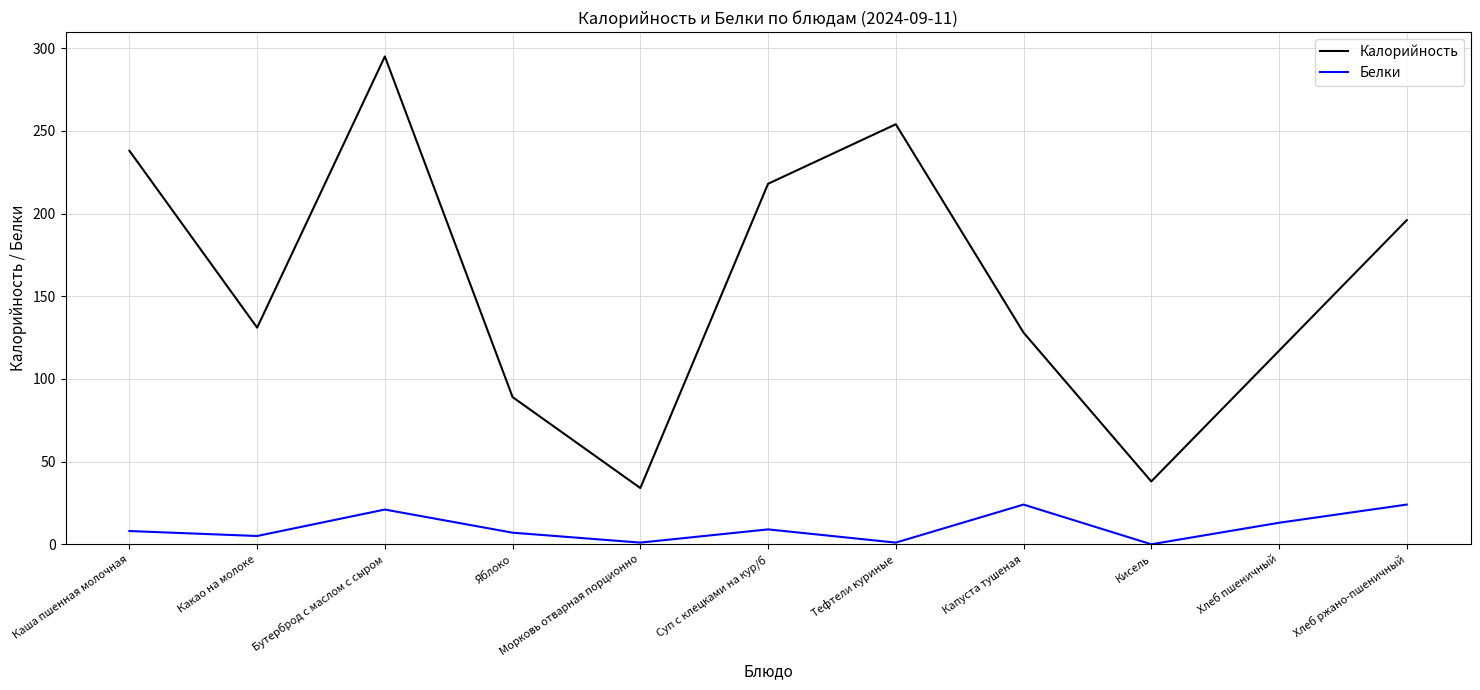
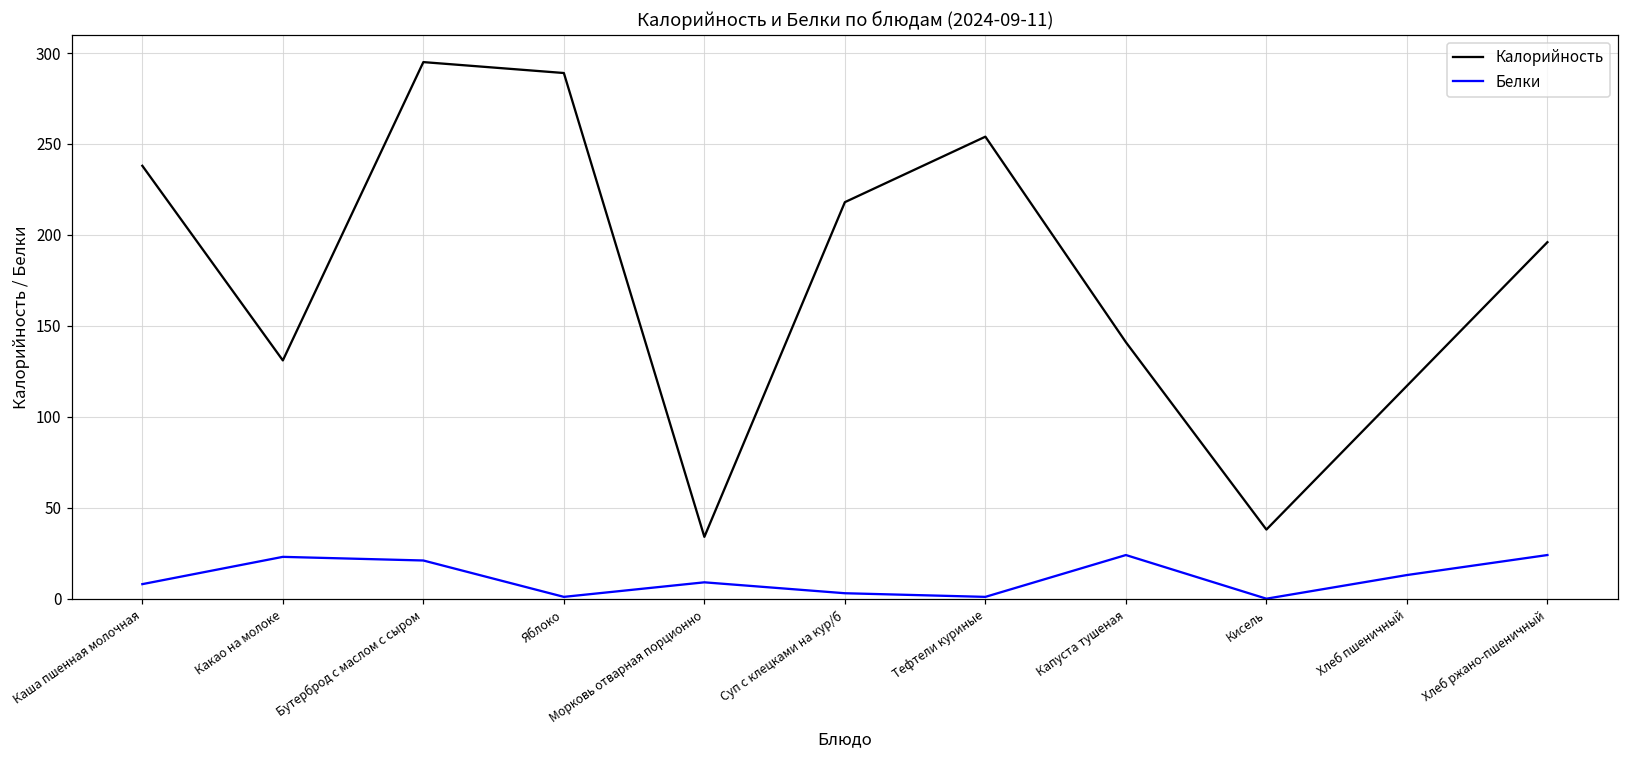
Белки, Какао на молоке: 5 -> 23
Калорийность, Яблоко: 89 -> 289
Белки, Яблоко: 7 -> 1
Белки, Морковь отварная порционно: 1 -> 9
Белки, Суп с клецками на кур/б: 9 -> 3
Калорийность, Капуста тушеная: 128 -> 141
